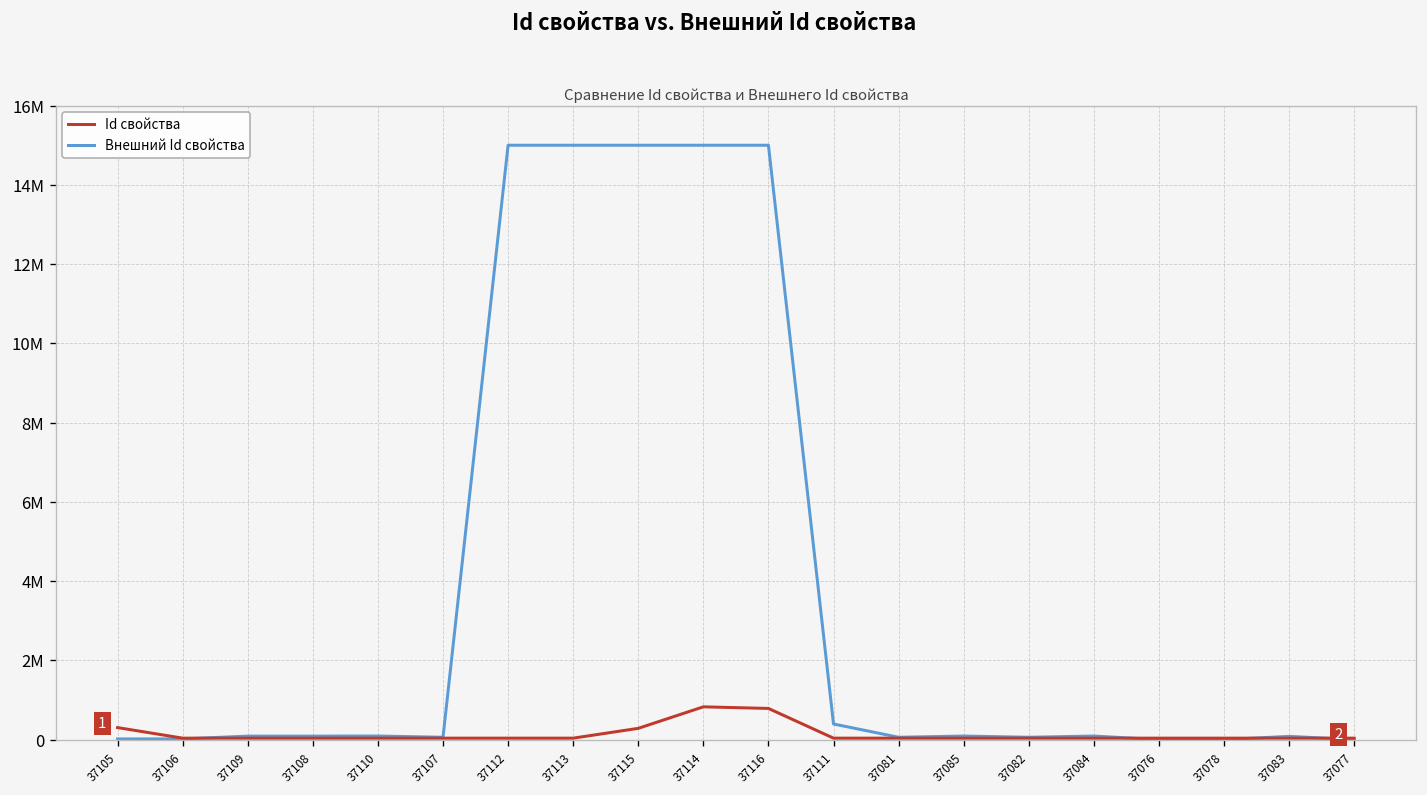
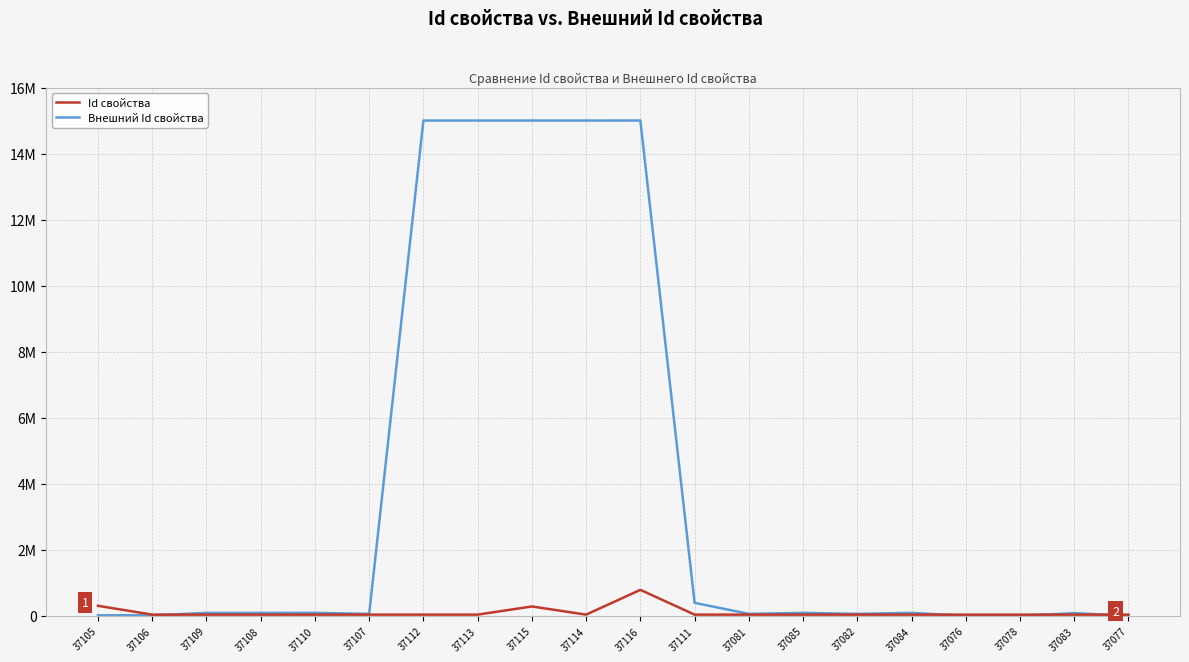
Id свойства, 37114: 800000 -> 0
